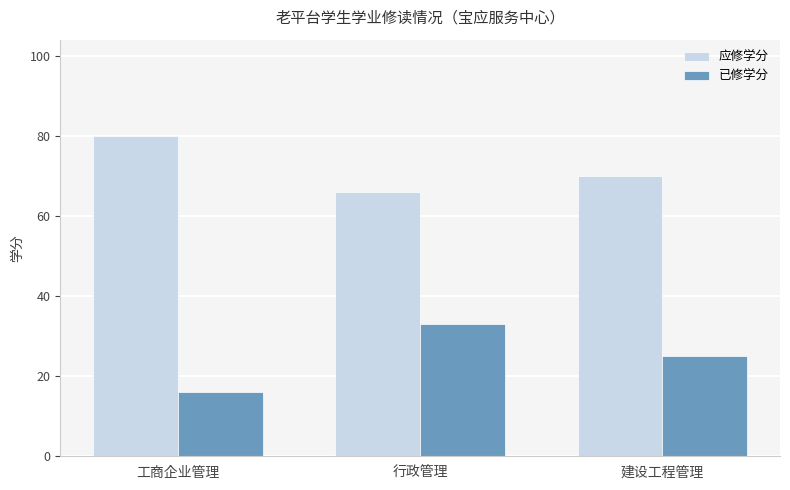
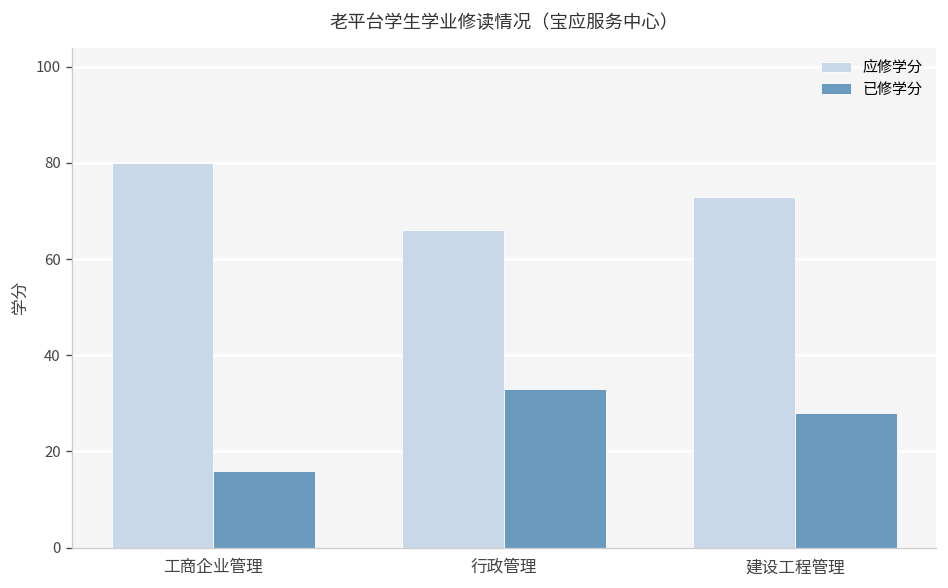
应修学分, 建设工程管理: 70 -> 73
已修学分, 建设工程管理: 25 -> 28
